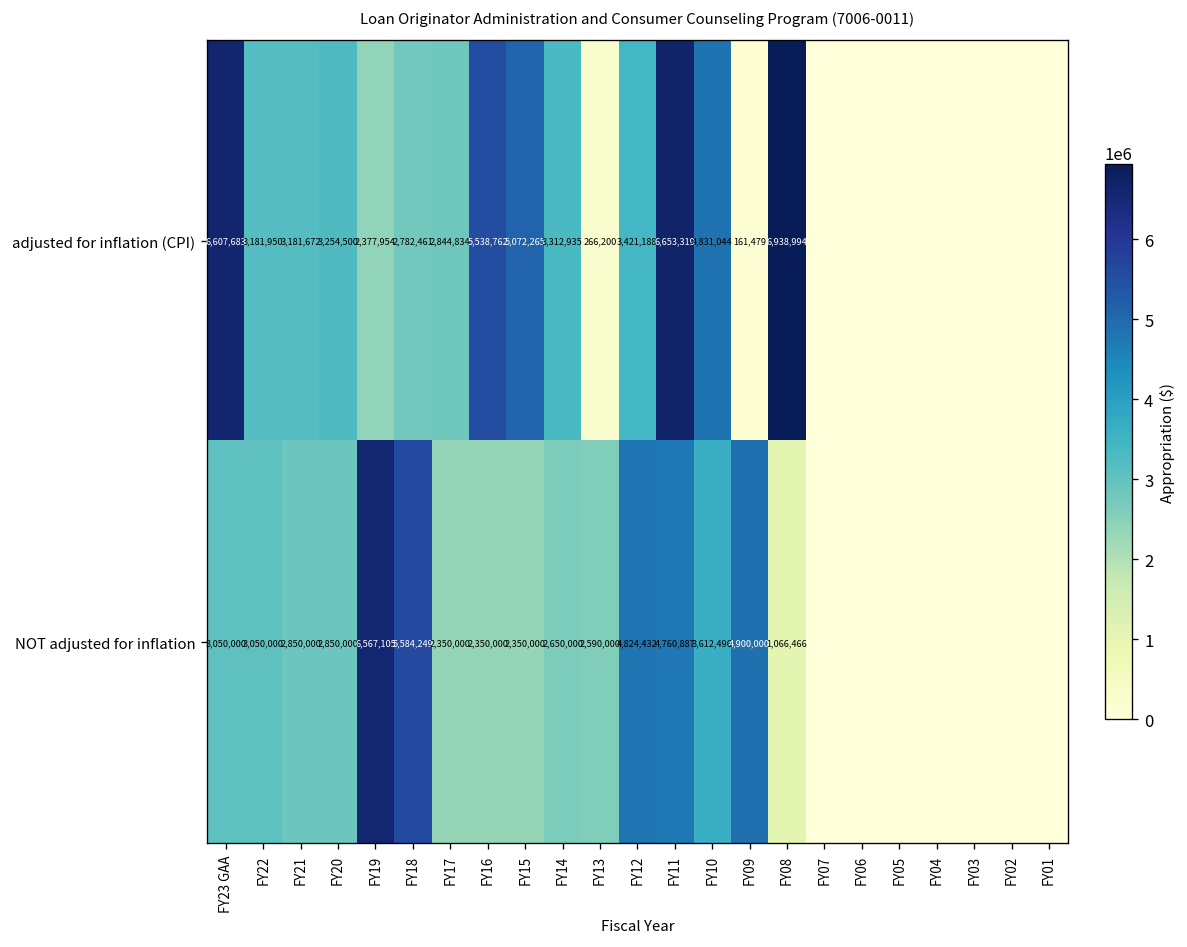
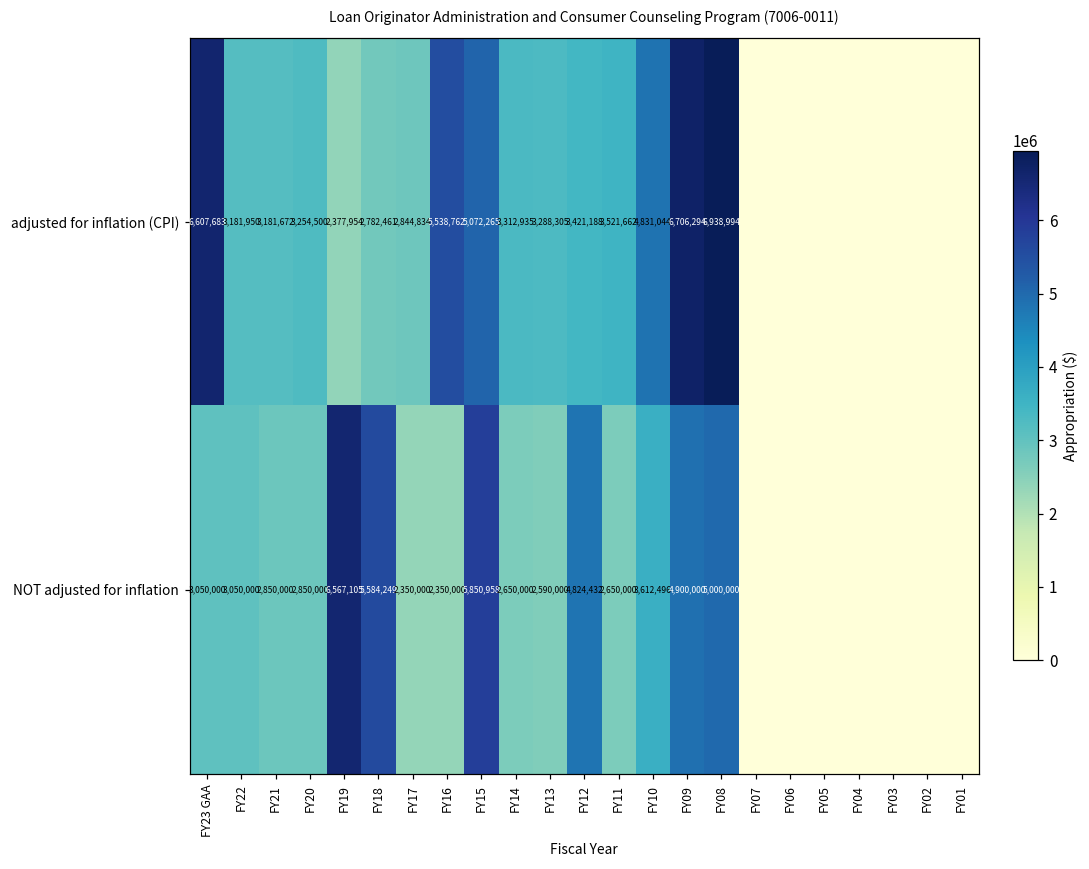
adjusted for inflation (CPI), FY13: 266,200 -> 3,288,305
adjusted for inflation (CPI), FY11: 6,653,319 -> 3,521,662
adjusted for inflation (CPI), FY09: 161,479 -> 6,706,294
NOT adjusted for inflation, FY15: 2,350,000 -> 5,850,958
NOT adjusted for inflation, FY11: 4,760,887 -> 2,650,000
NOT adjusted for inflation, FY08: 1,066,466 -> 5,000,000
